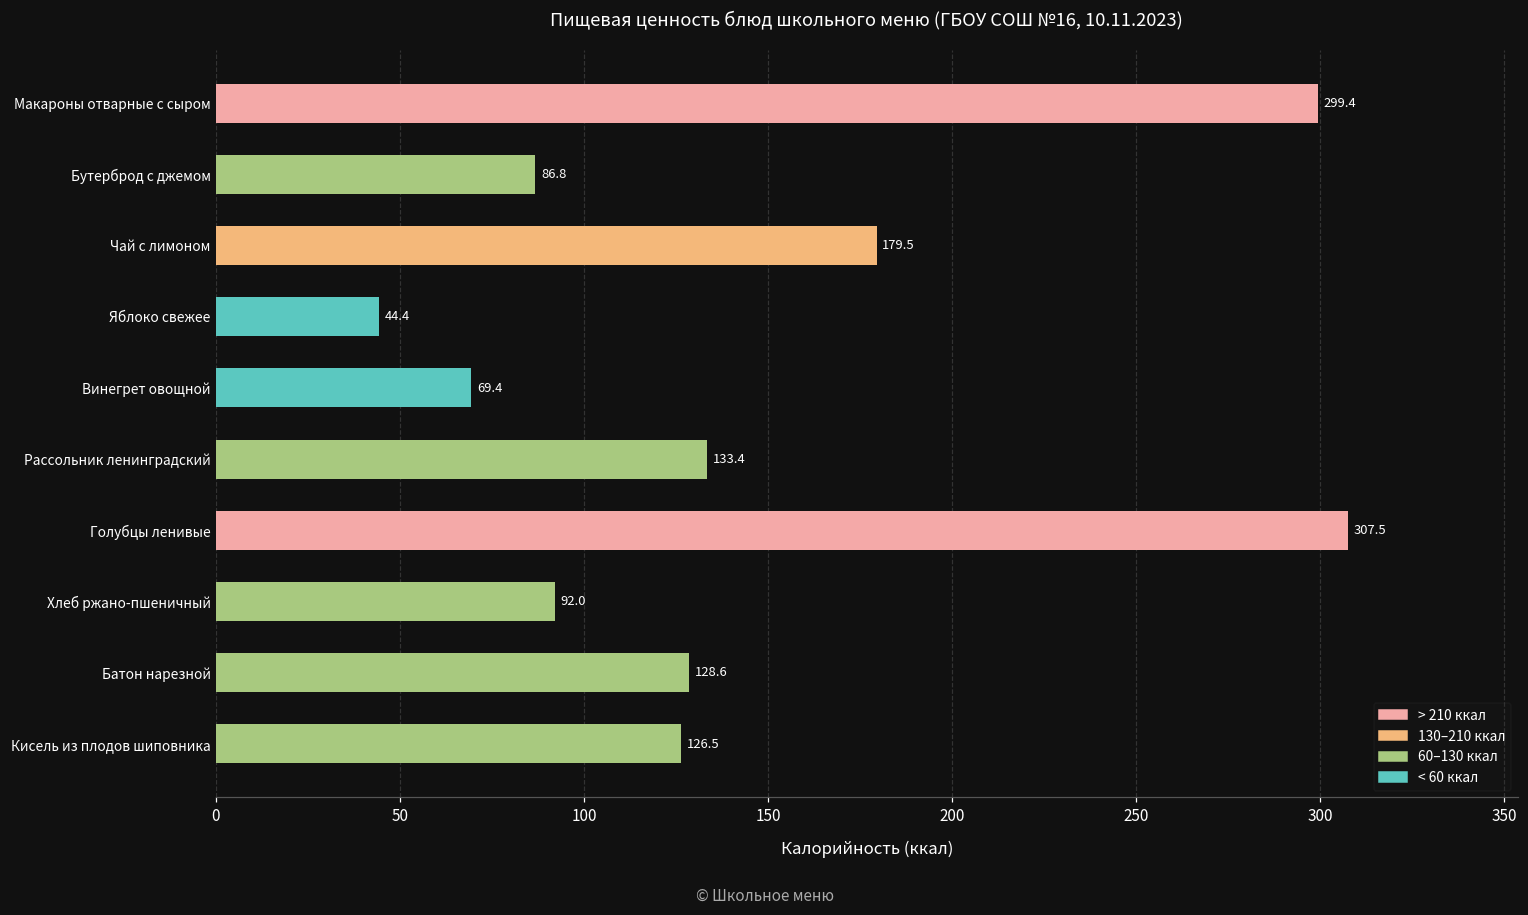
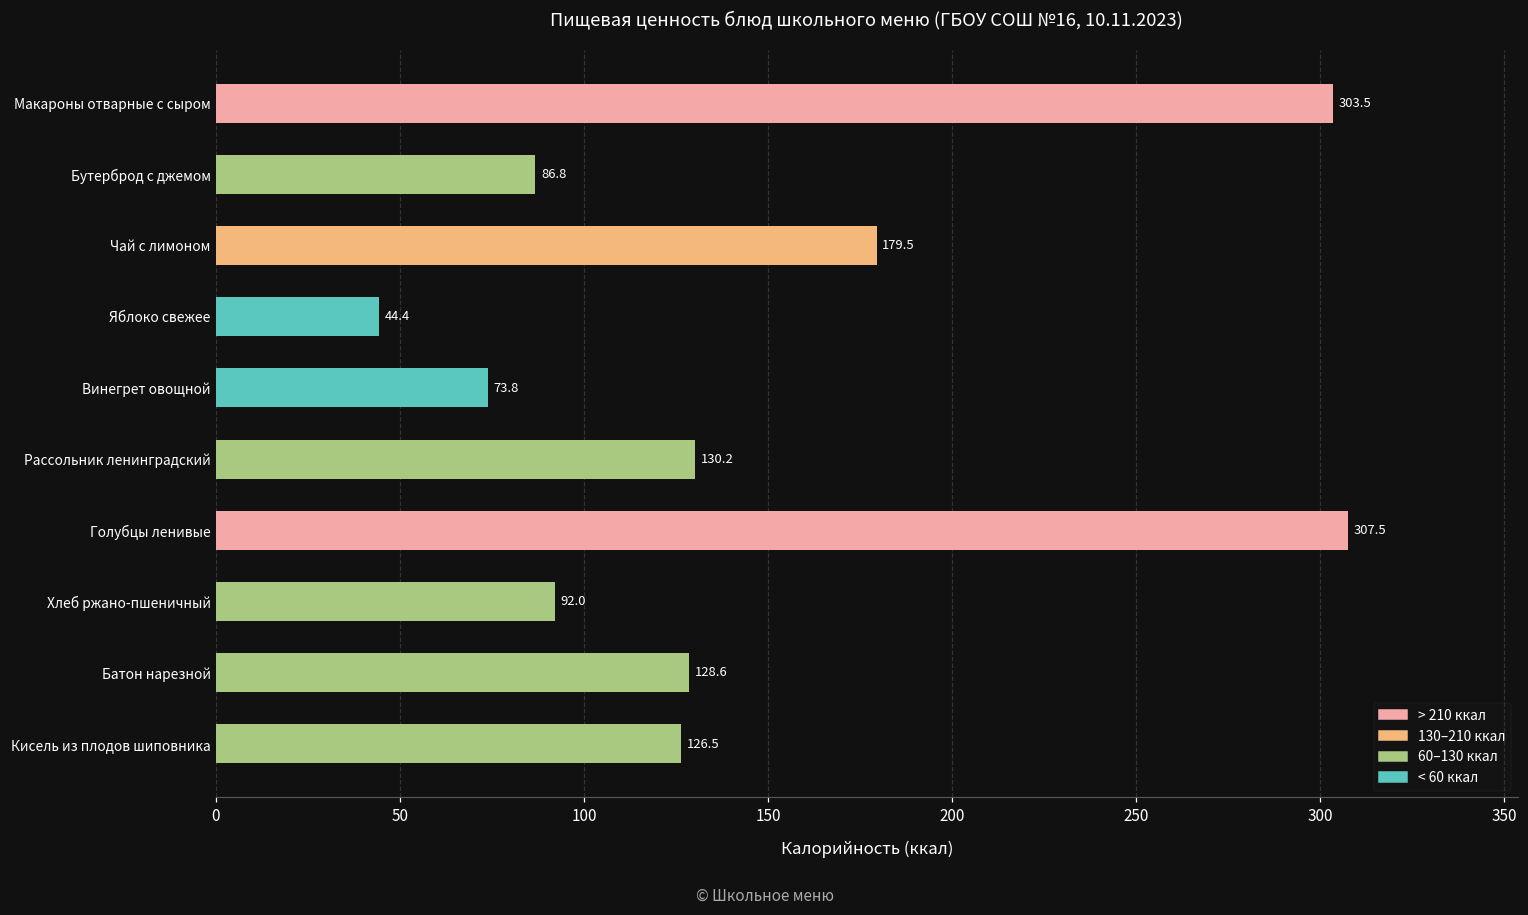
Макароны отварные с сыром: 299.4 -> 303.5
Винегрет овощной: 69.4 -> 73.8
Рассольник ленинградский: 133.4 -> 130.2
